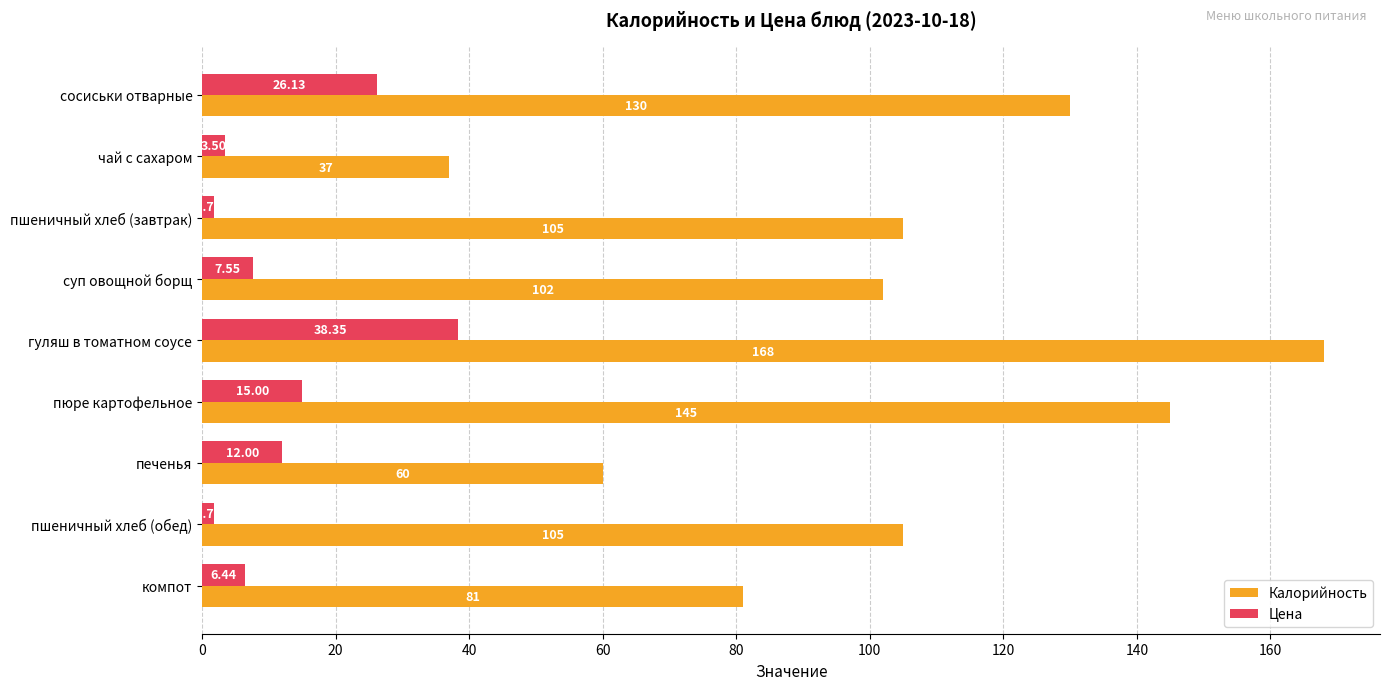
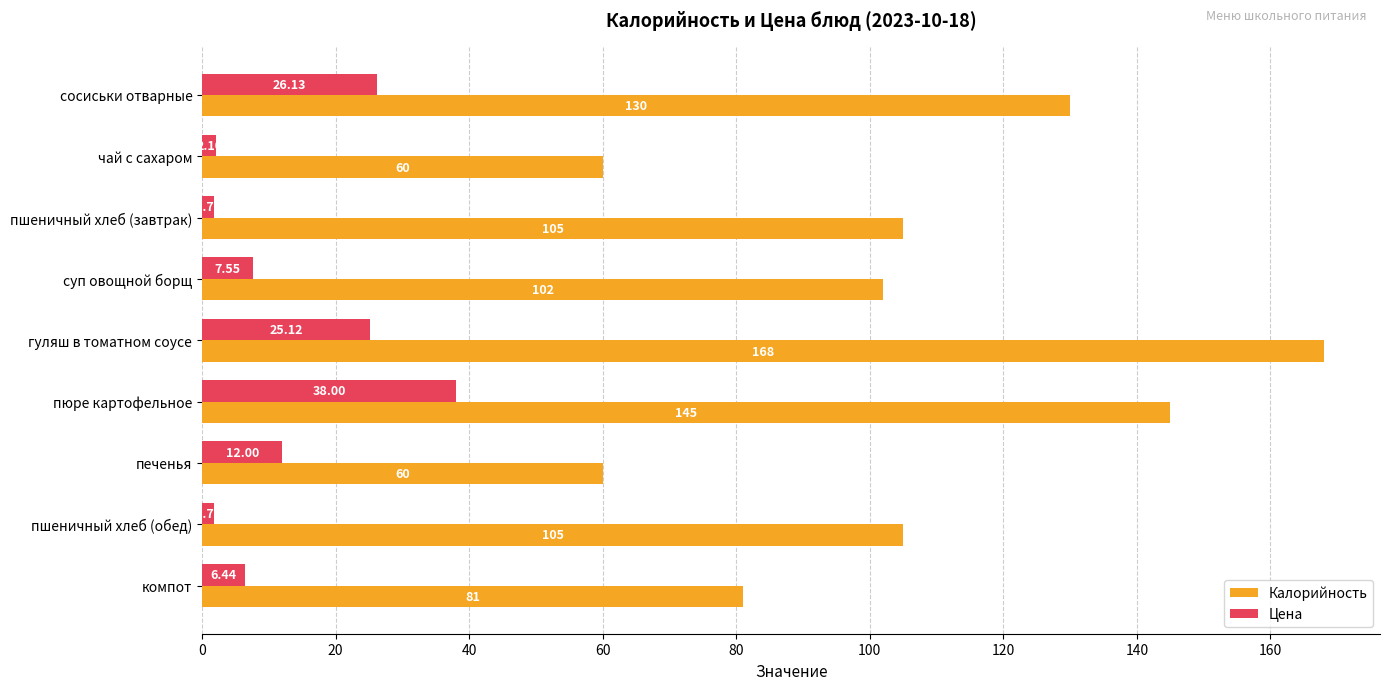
Цена, чай с сахаром: 3.50 -> 2.10
Калорийность, чай с сахаром: 37 -> 60
Цена, гуляш в томатном соусе: 38.35 -> 25.12
Цена, пюре картофельное: 15.00 -> 38.00
